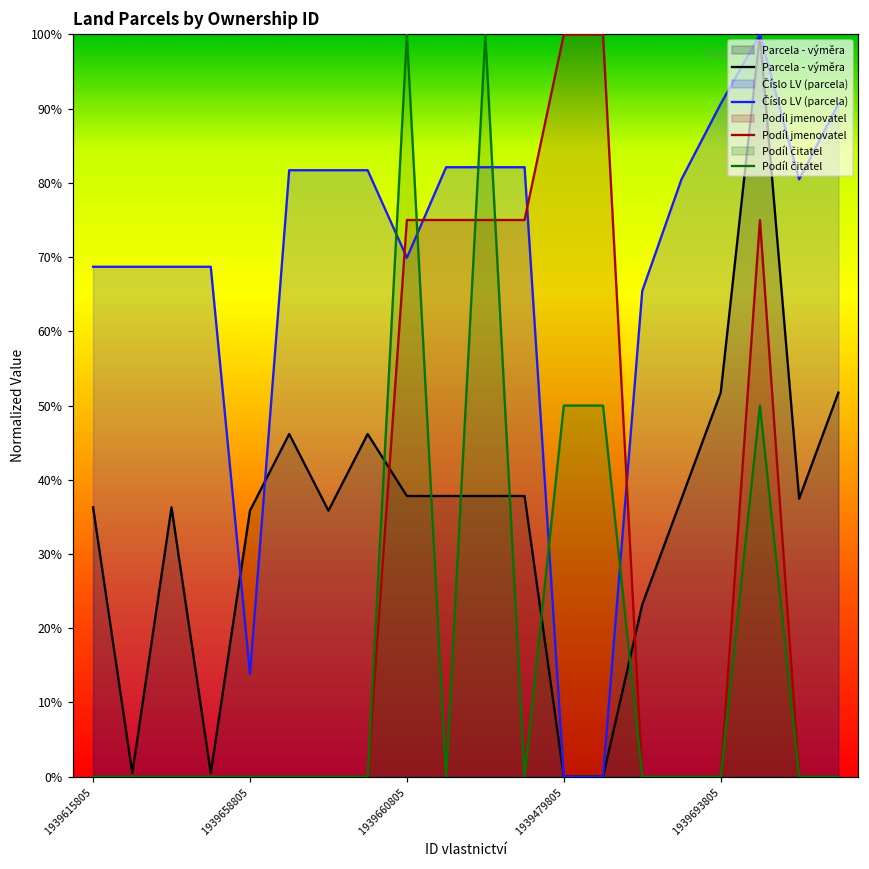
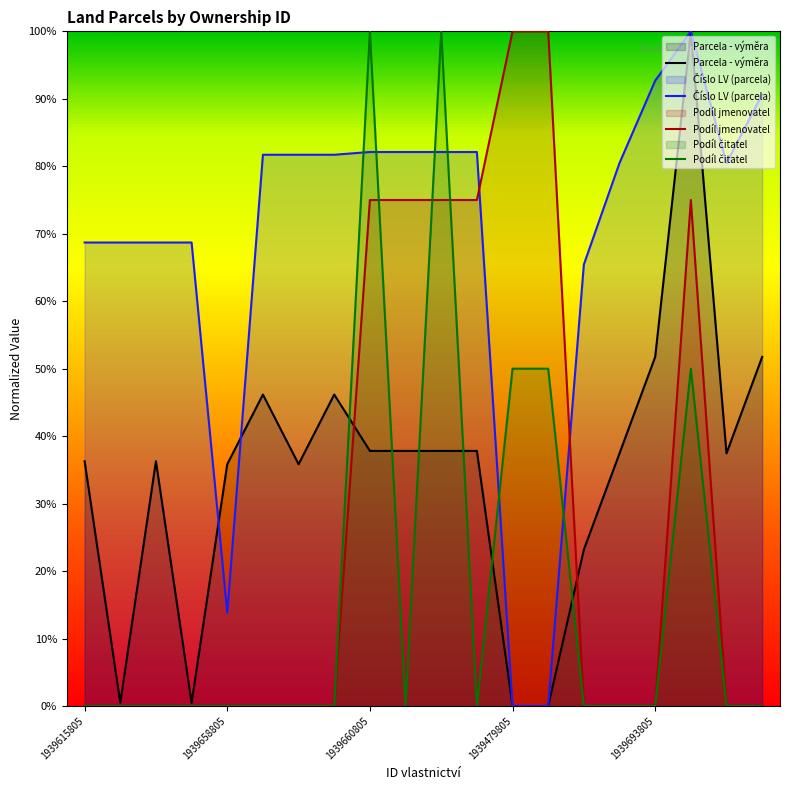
Číslo LV (parcela), 1939660805: 70% -> 82%
Číslo LV (parcela), 1939693805: 91% -> 93%
